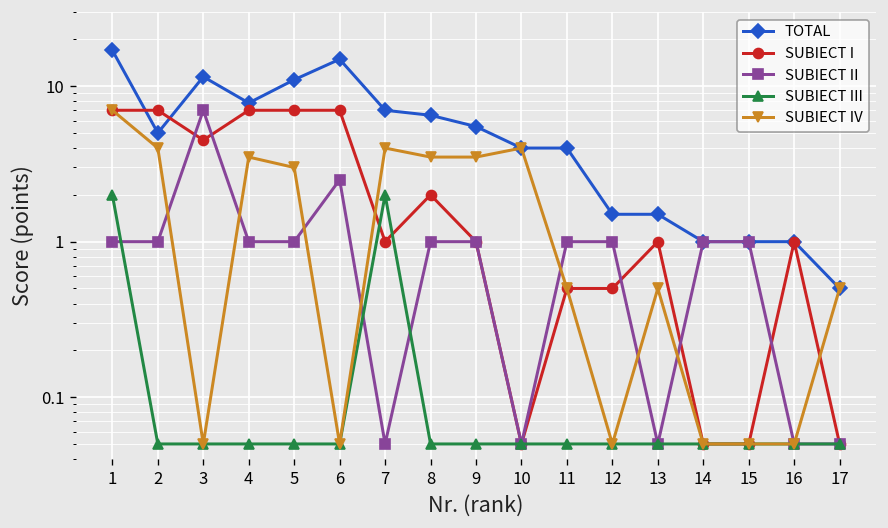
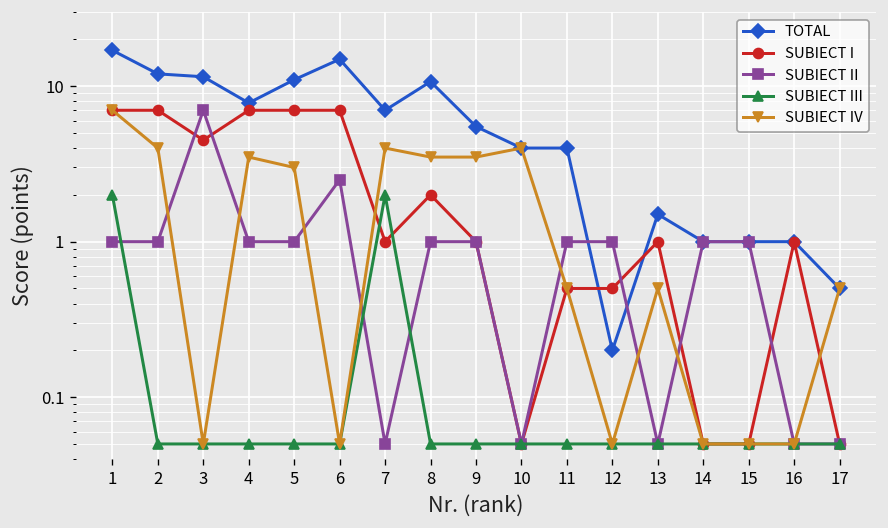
TOTAL, 2: 5 -> 12
TOTAL, 8: 7 -> 11
TOTAL, 12: 1.5 -> 0.2
